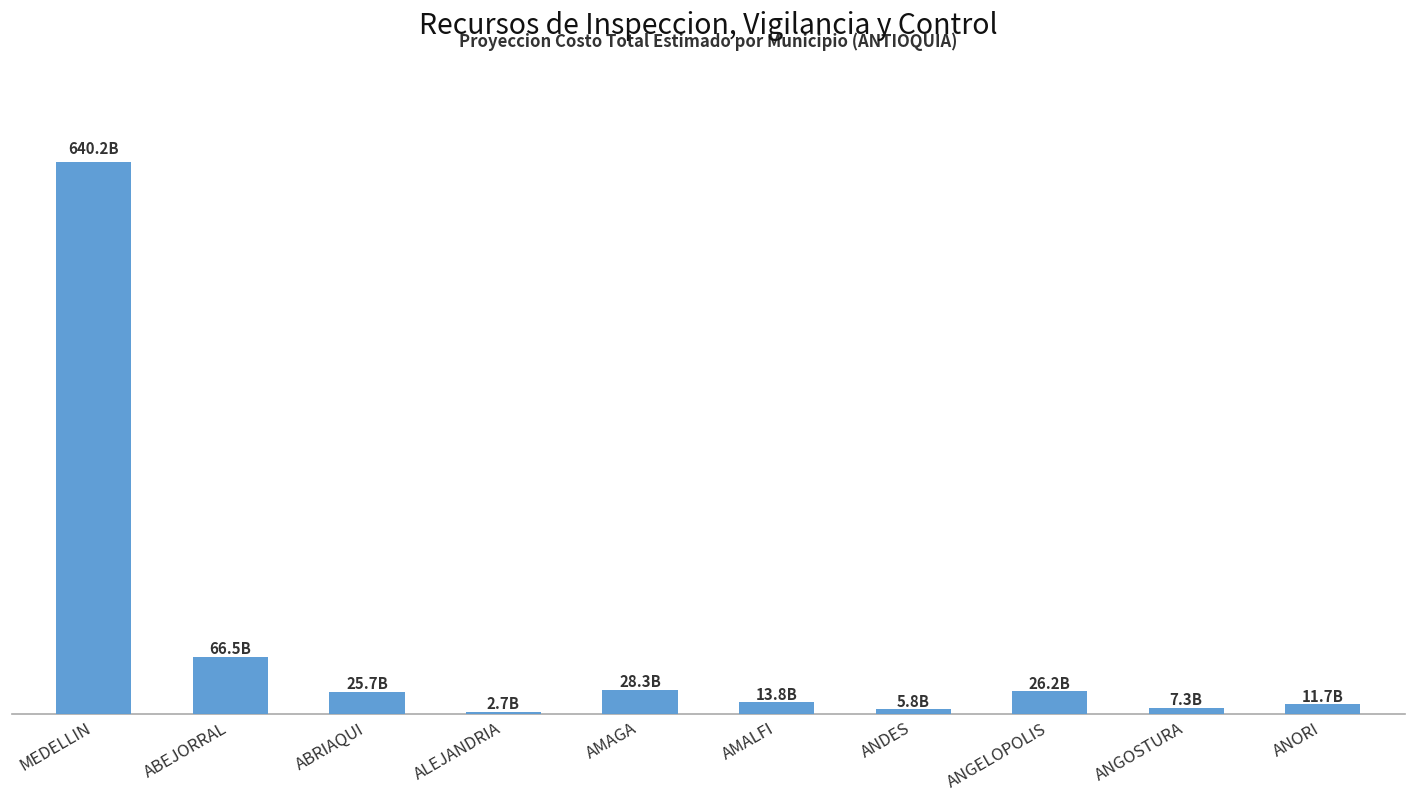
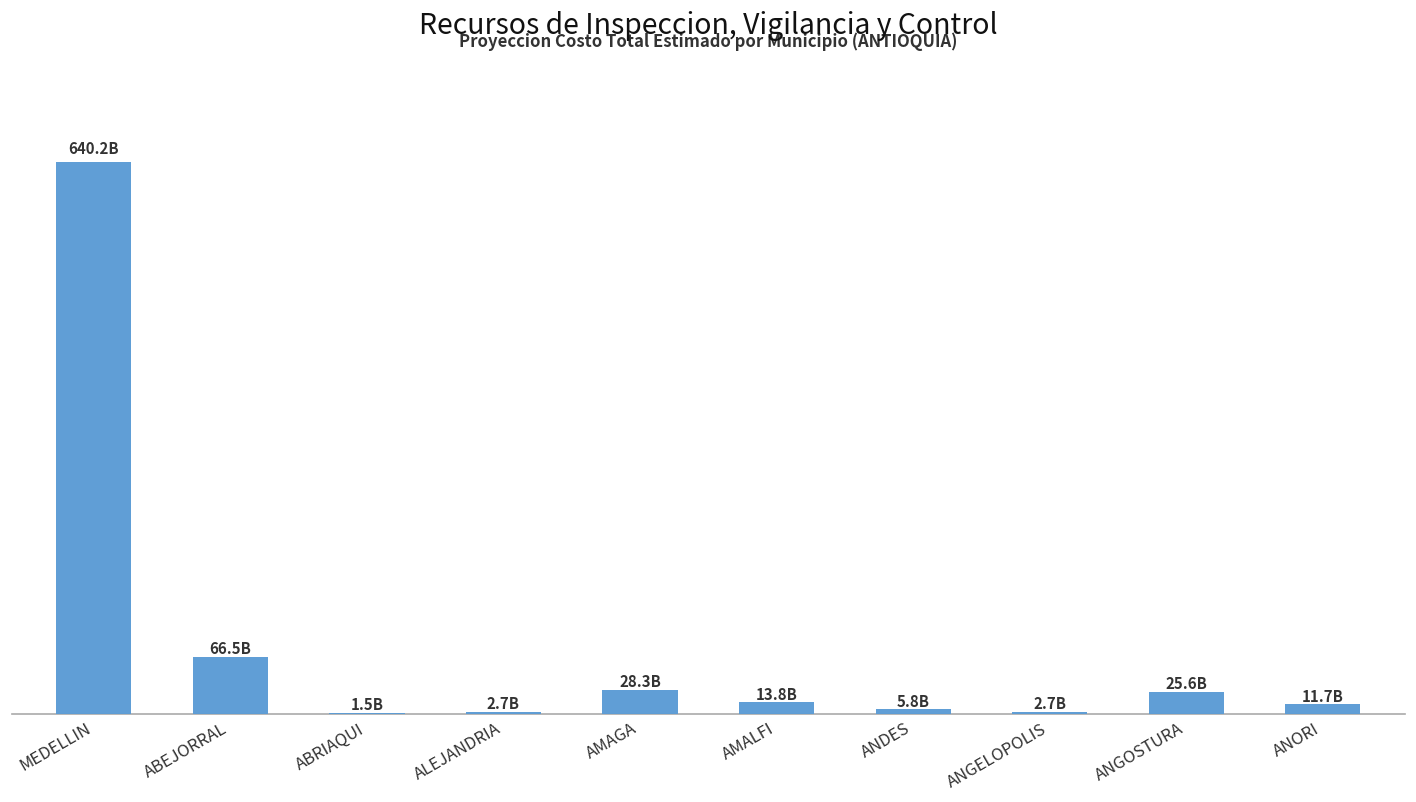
ABRIAQUI: 25.7B -> 1.5B
ANGELOPOLIS: 26.2B -> 2.7B
ANGOSTURA: 7.3B -> 25.6B
